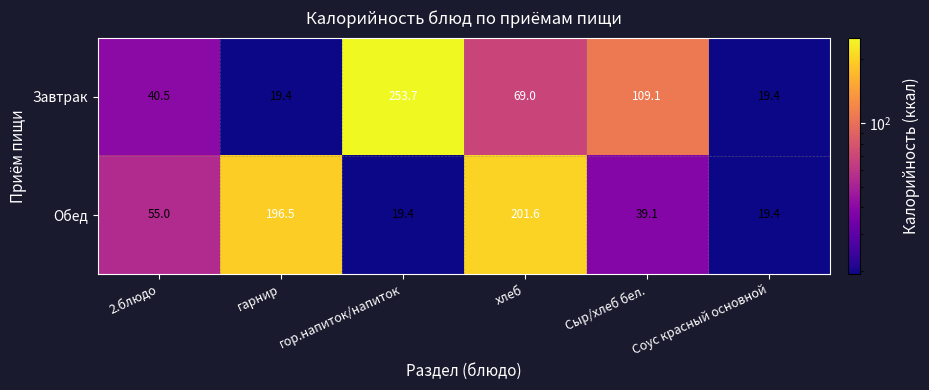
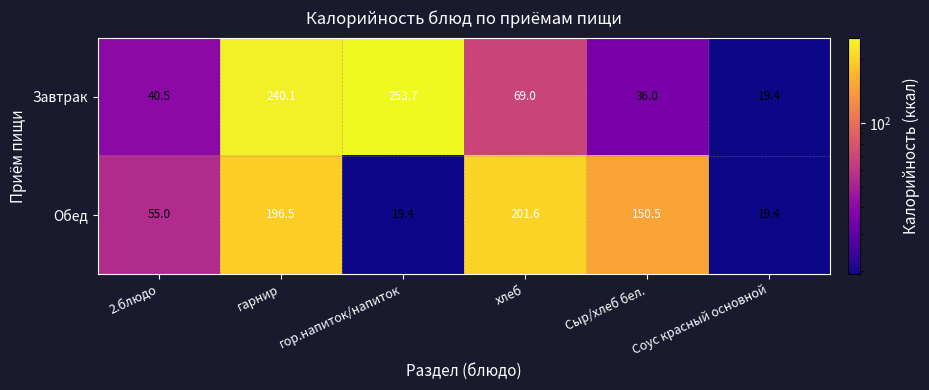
Завтрак, гарнир: 19.4 -> 240.1
Завтрак, Сыр/хлеб бел.: 109.1 -> 36.0
Обед, Сыр/хлеб бел.: 39.1 -> 150.5
